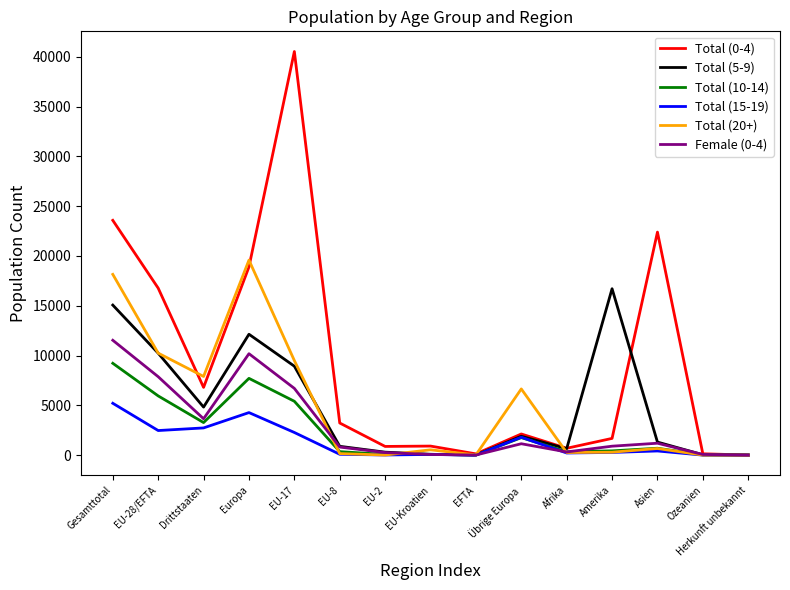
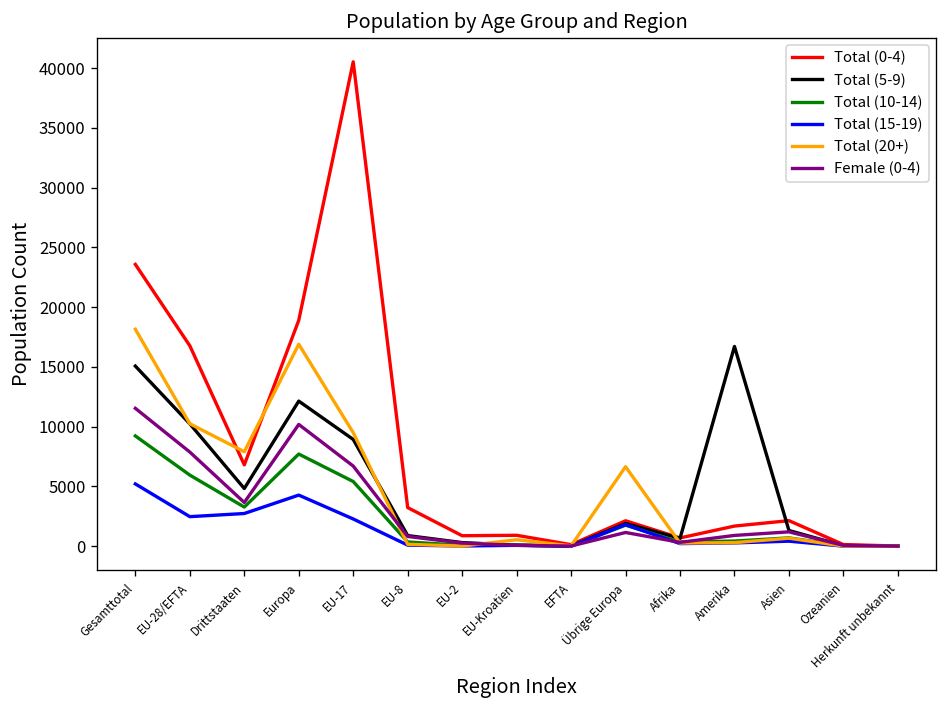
Total (20+), Europa: 20000 -> 17000
Total (0-4), Asien: 22000 -> 2000
